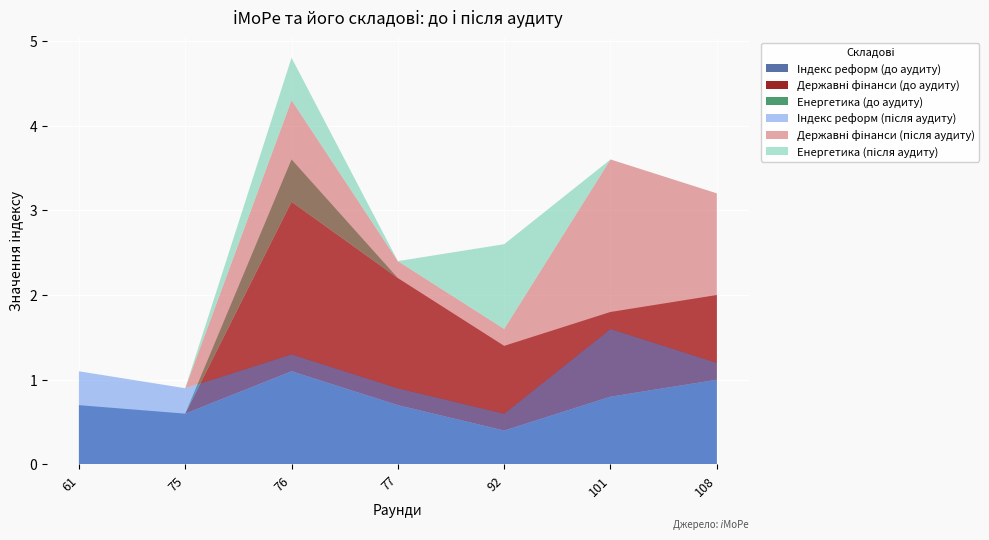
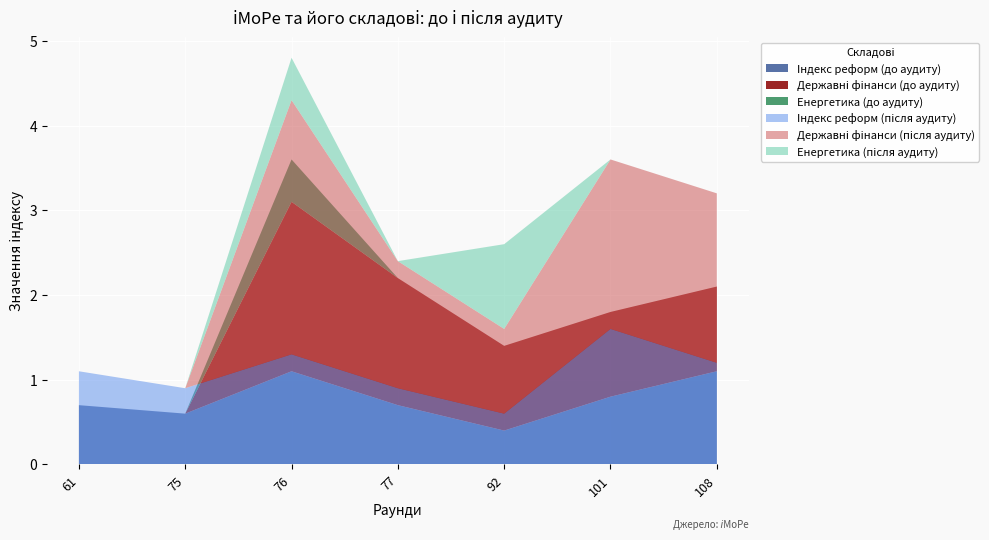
Індекс реформ (до аудиту), 108: 1.0 -> 1.1
